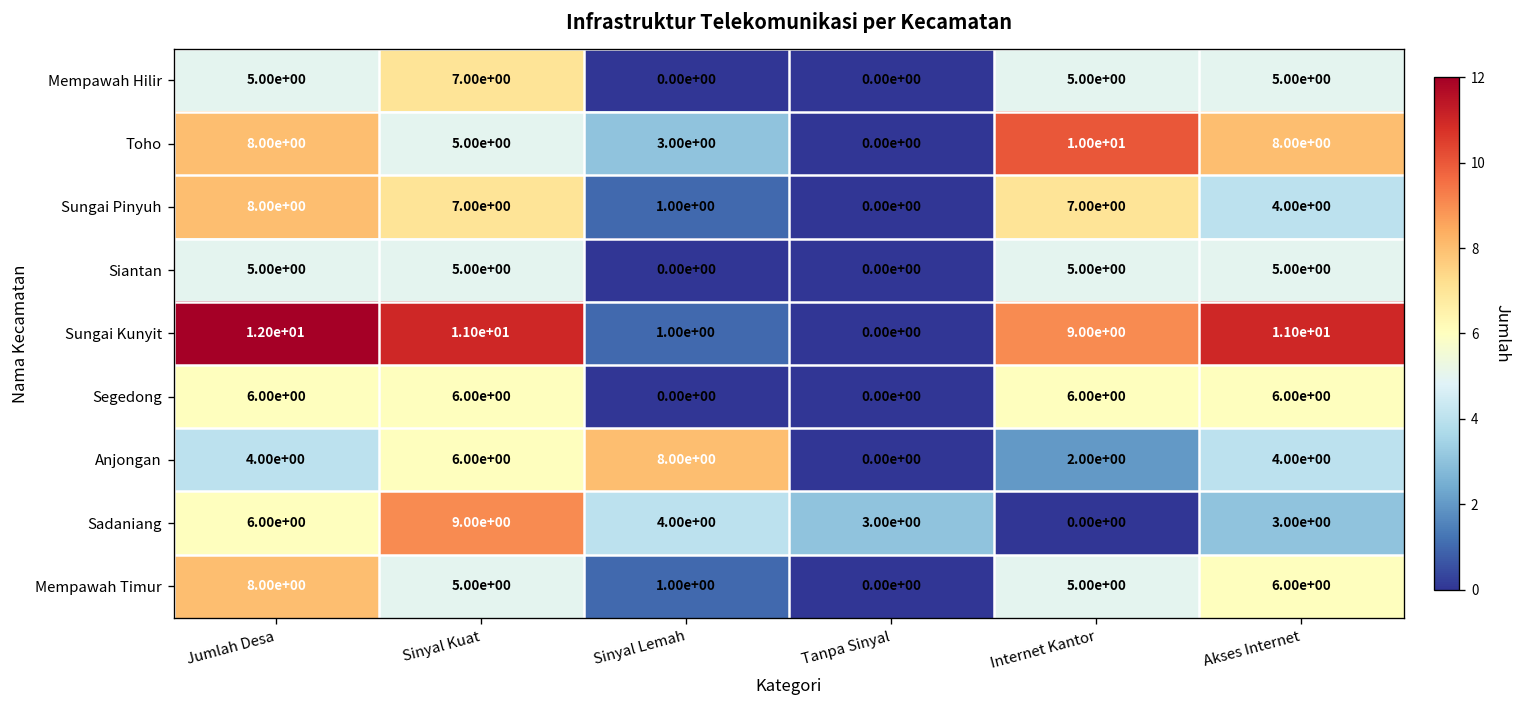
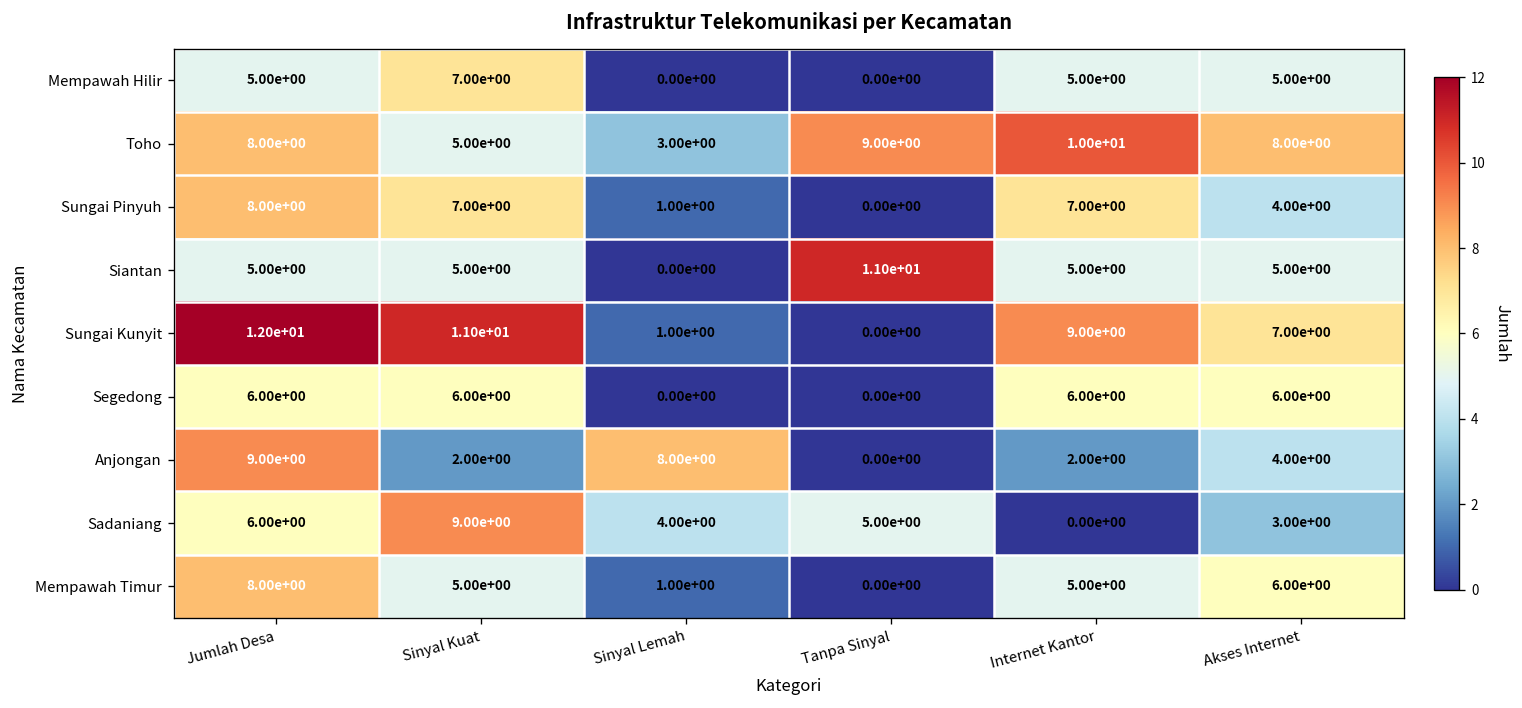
Toho, Tanpa Sinyal: 0.00e+00 -> 9.00e+00
Siantan, Tanpa Sinyal: 0.00e+00 -> 1.10e+01
Sungai Kunyit, Akses Internet: 1.10e+01 -> 7.00e+00
Anjongan, Jumlah Desa: 4.00e+00 -> 9.00e+00
Anjongan, Sinyal Kuat: 6.00e+00 -> 2.00e+00
Sadaniang, Tanpa Sinyal: 3.00e+00 -> 5.00e+00
